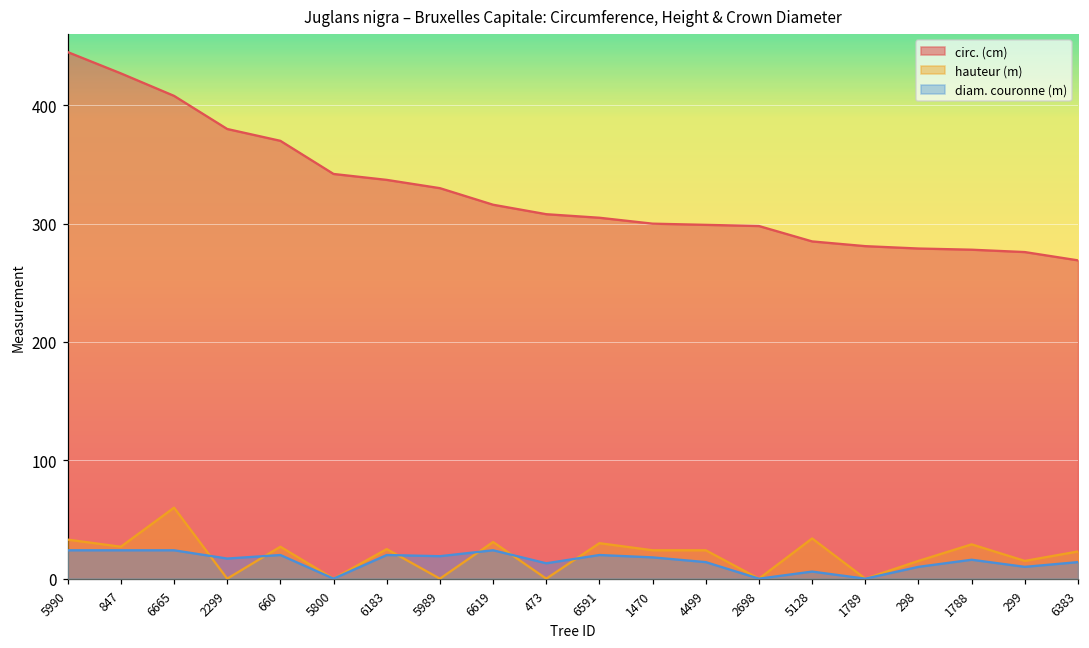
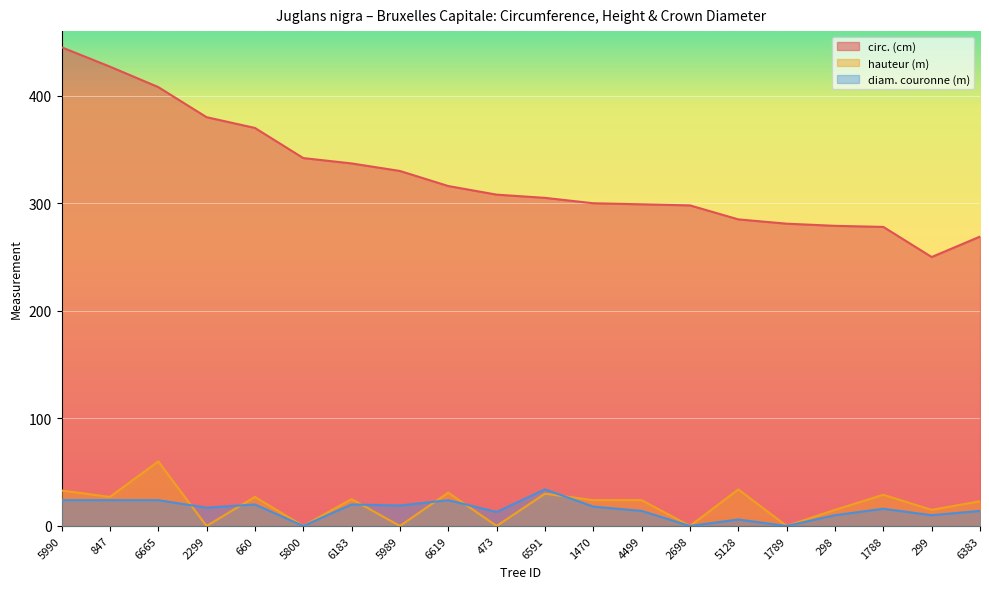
diam. couronne (m), 6591: 20 -> 34
circ. (cm), 299: 276 -> 250
